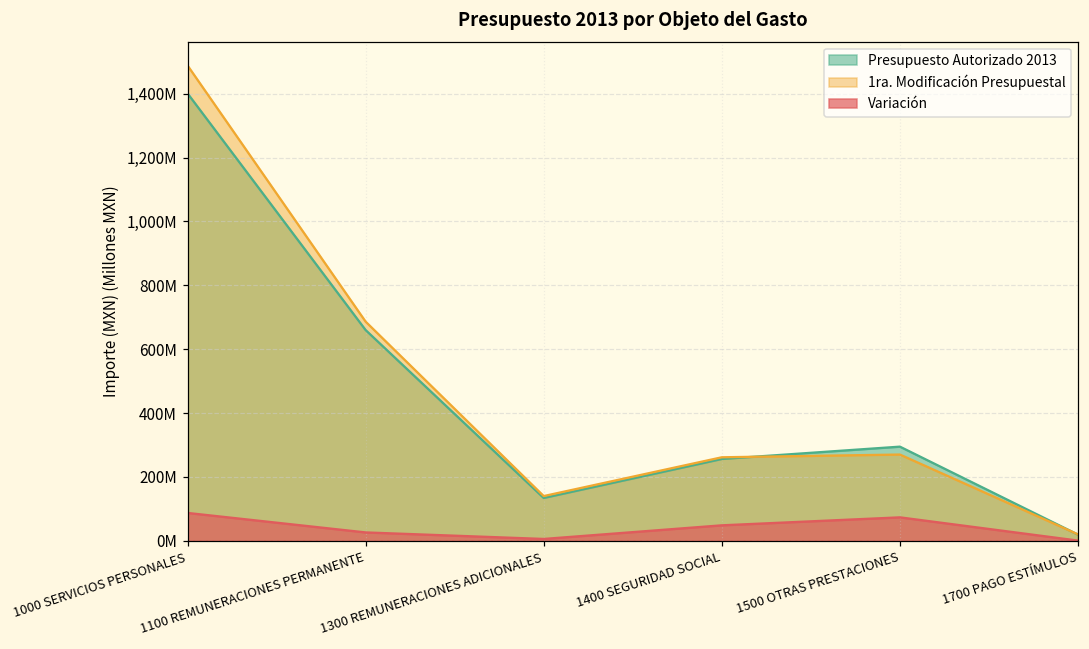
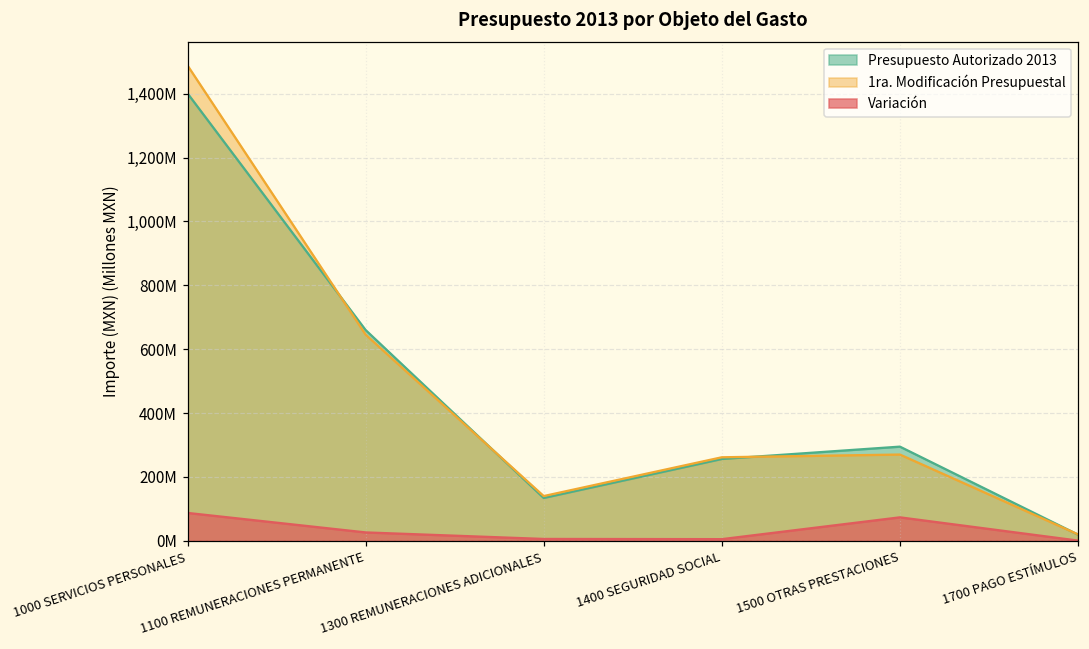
1ra. Modificación Presupuestal, 1100 REMUNERACIONES PERMANENTE: 690,000,000 -> 650,000,000
Variación, 1400 SEGURIDAD SOCIAL: 50,000,000 -> 10,000,000
